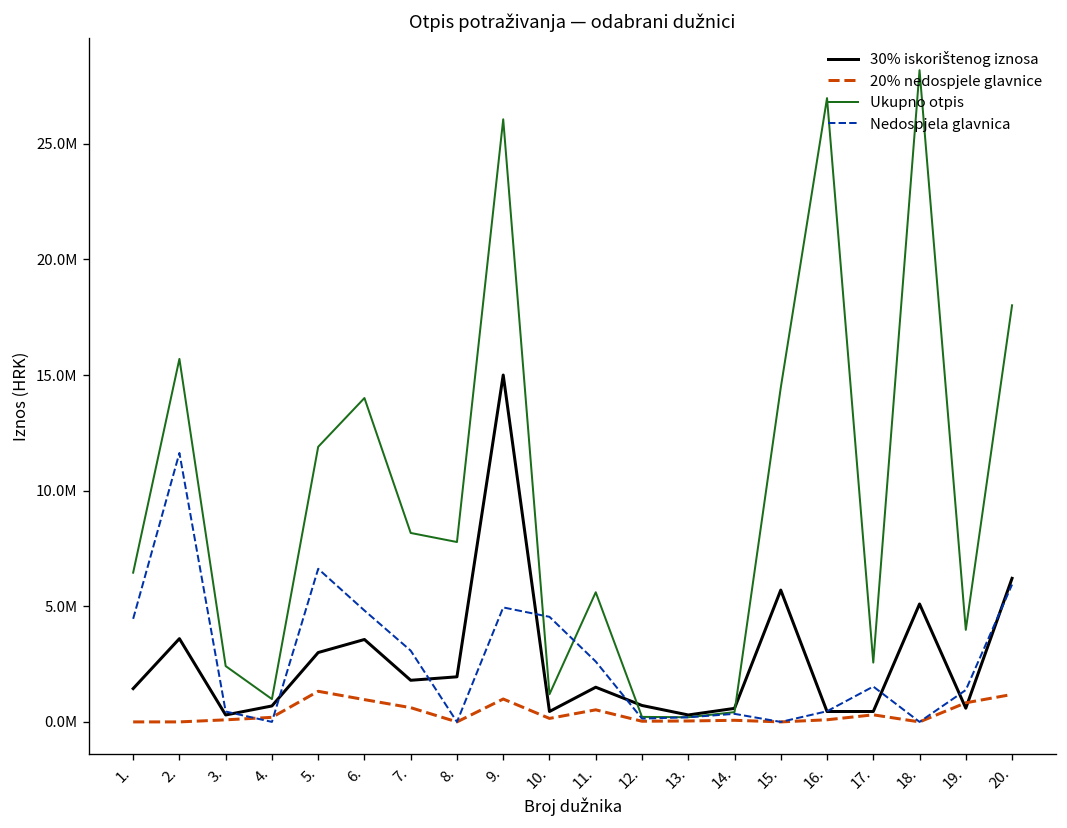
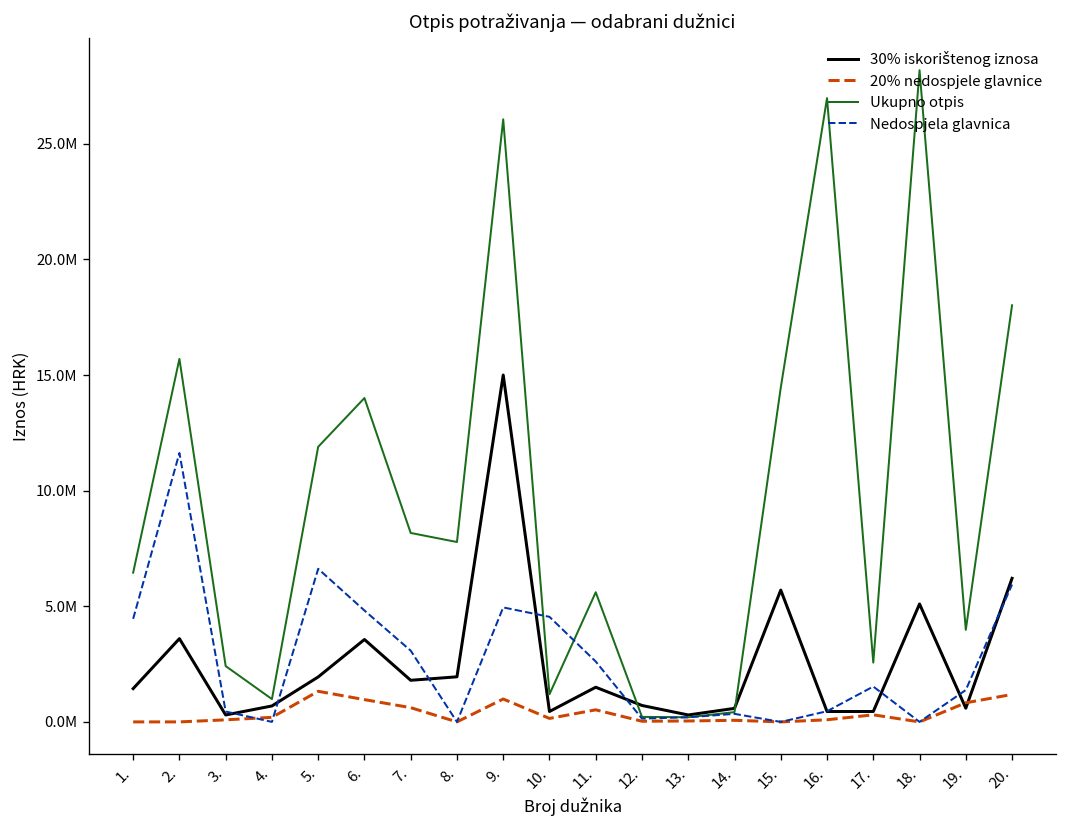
30% iskorištenog iznosa, 5.: 3000000 -> 1900000
